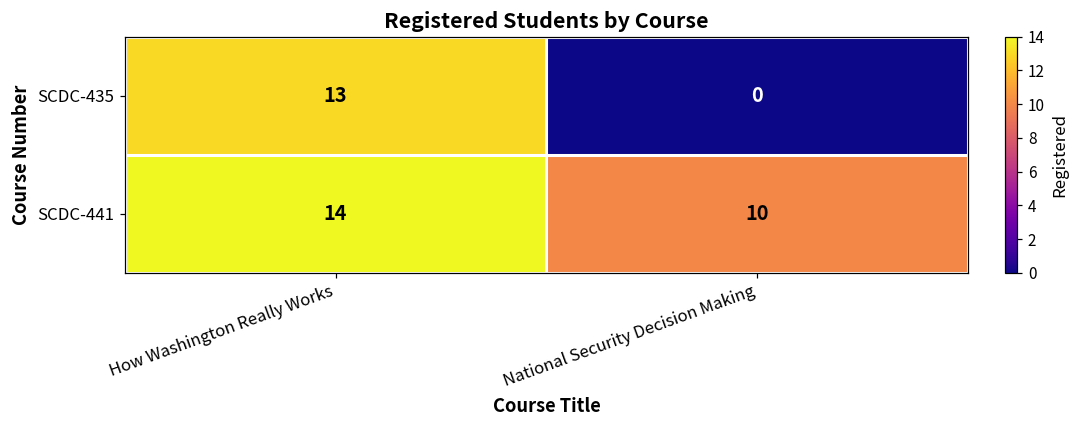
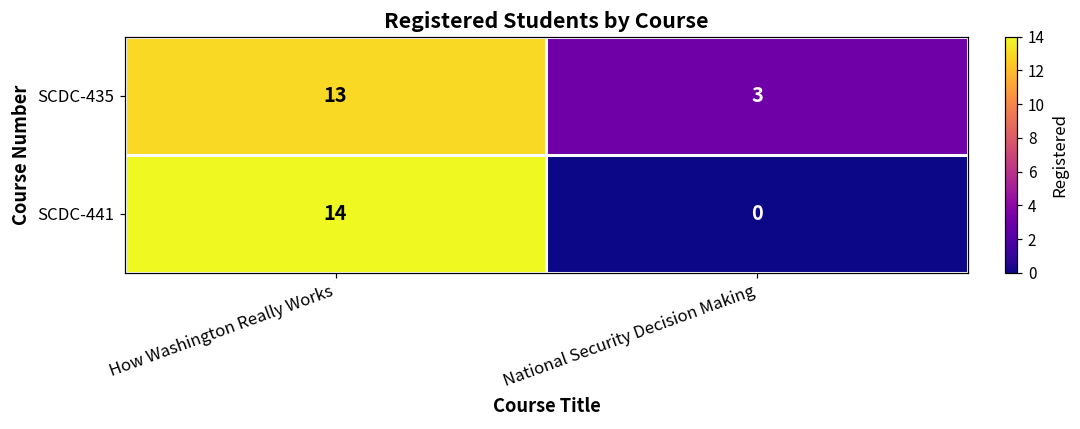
SCDC-435, National Security Decision Making: 0 -> 3
SCDC-441, National Security Decision Making: 10 -> 0
